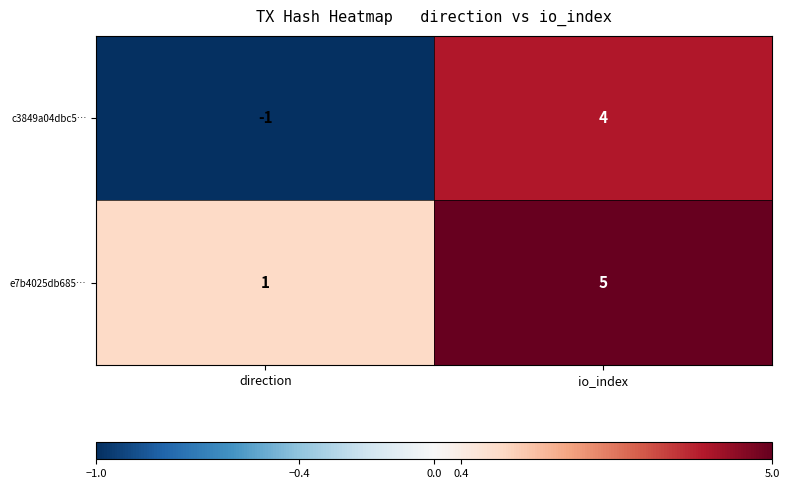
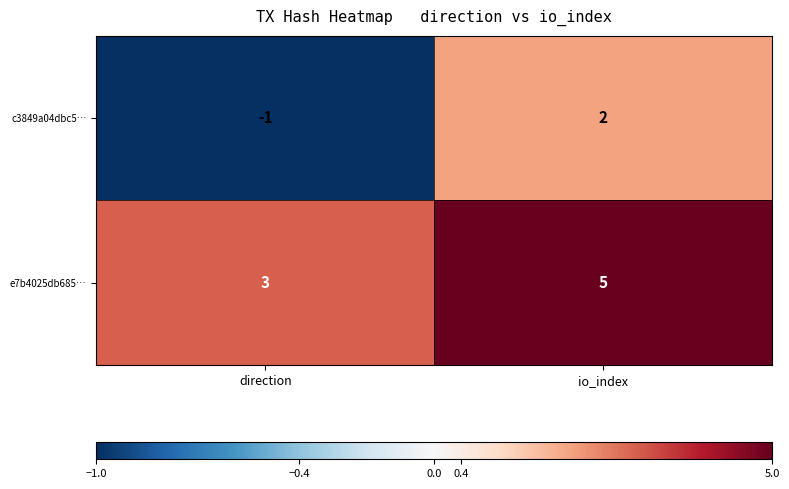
c3849a04dbc5…, io_index: 4 -> 2
e7b4025db685…, direction: 1 -> 3
